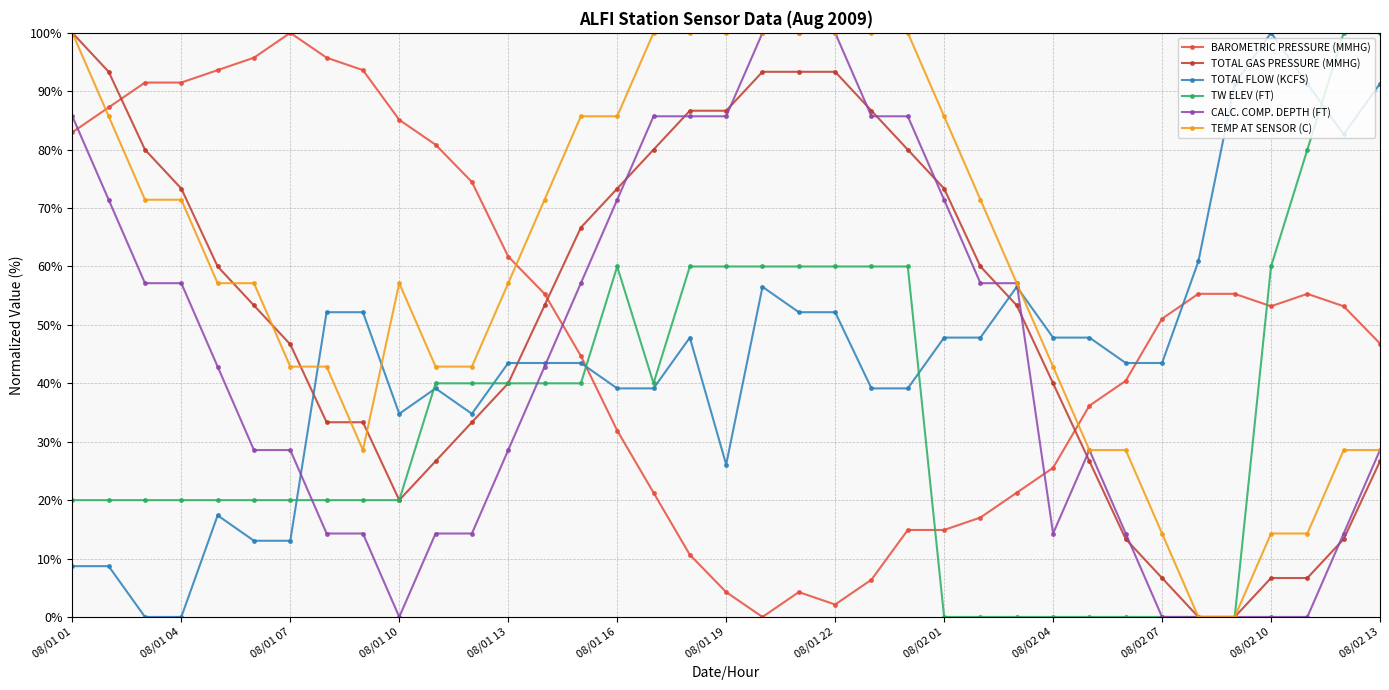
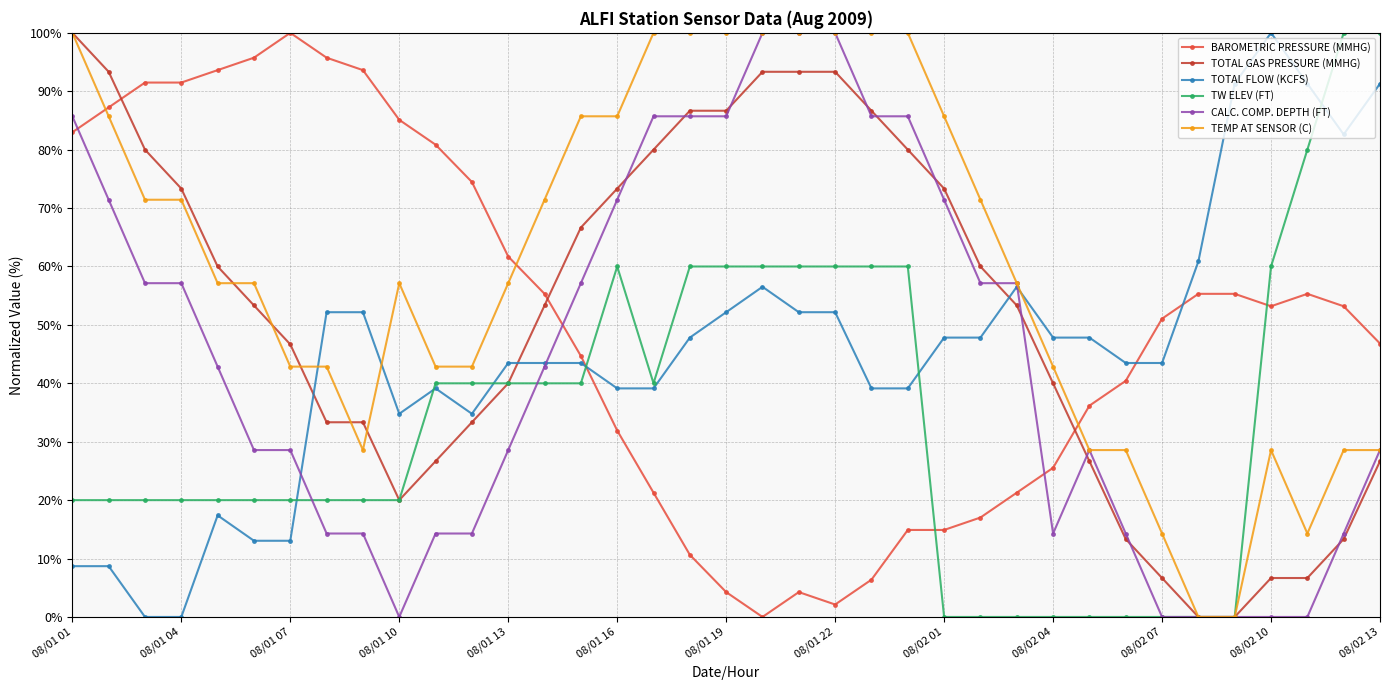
TOTAL FLOW (KCFS), 08/01 19: 26% -> 52%
TEMP AT SENSOR (C), 08/02 10: 14% -> 29%
